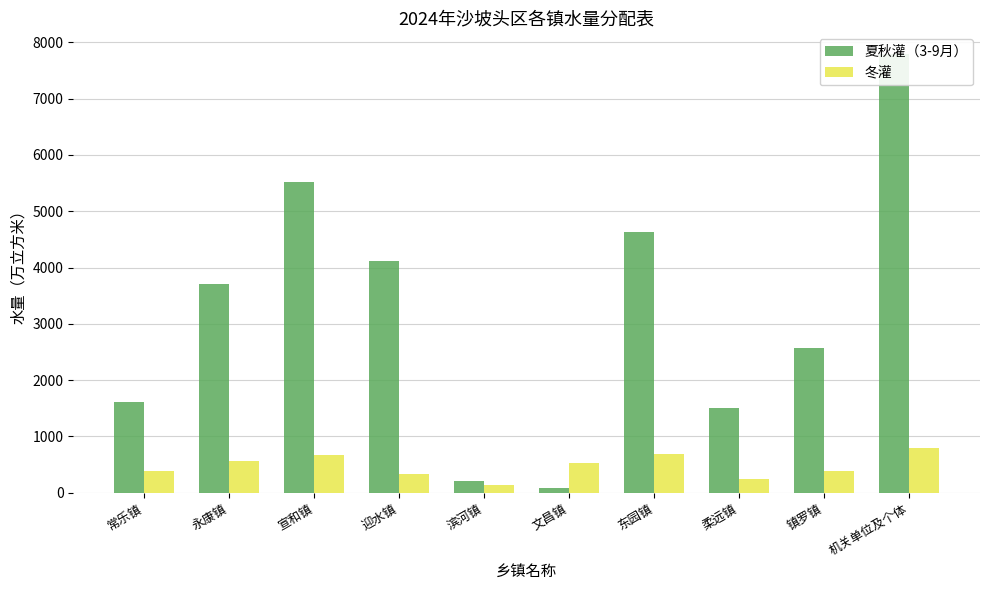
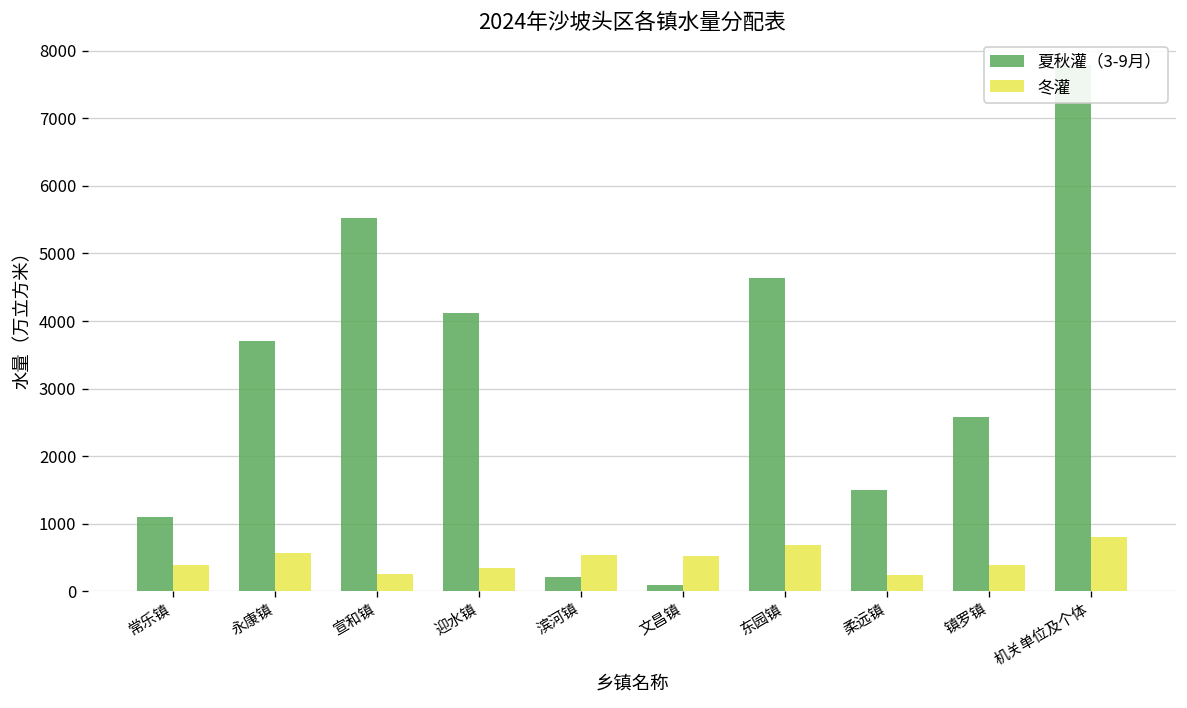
夏秋灌（3-9月）, 常乐镇: 1600 -> 1100
冬灌, 宣和镇: 700 -> 300
冬灌, 滨河镇: 100 -> 500
